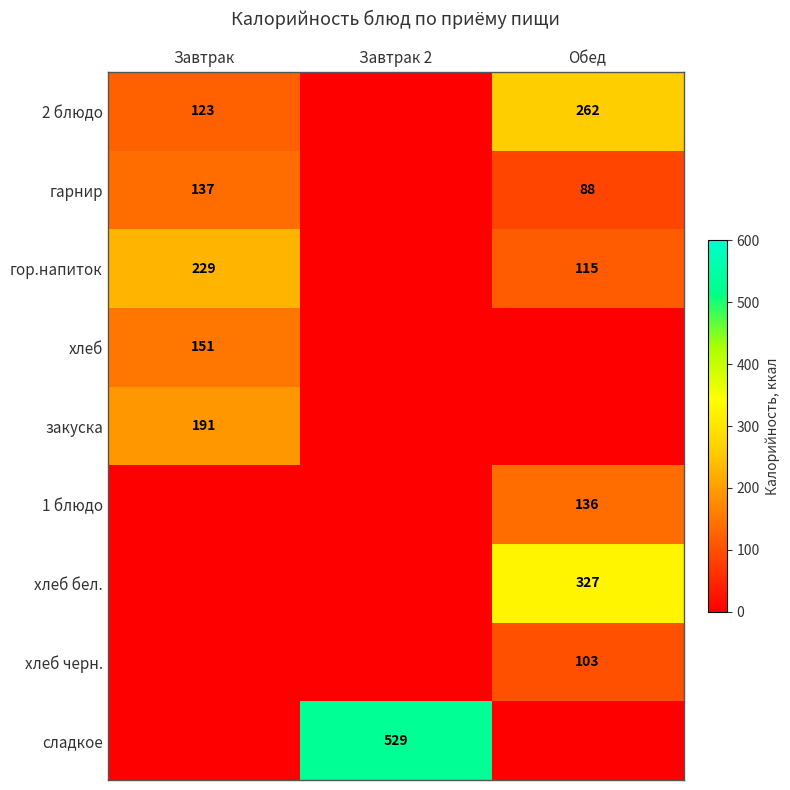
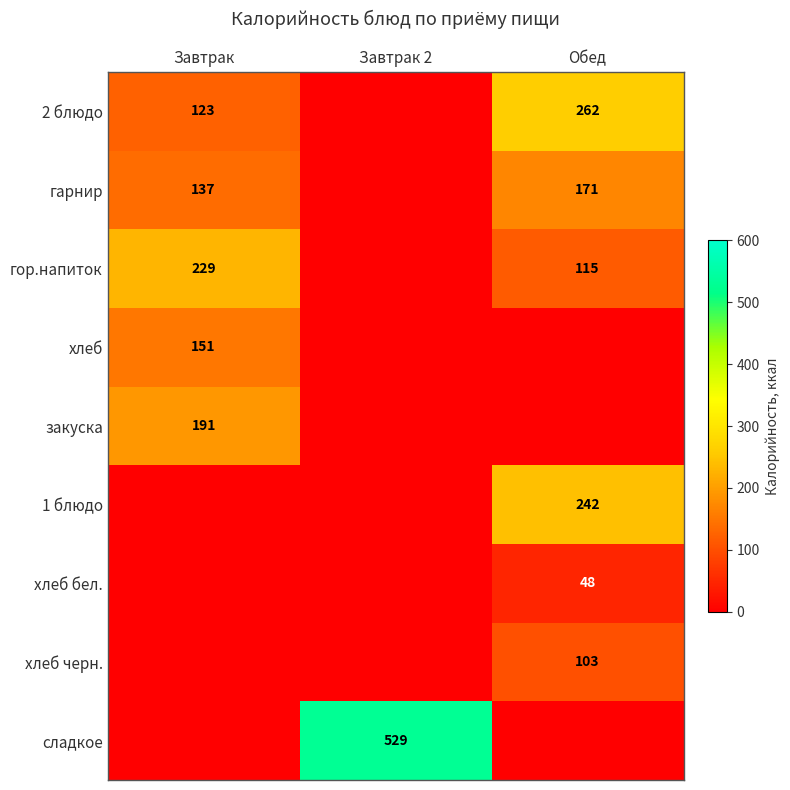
гарнир, Обед: 88 -> 171
1 блюдо, Обед: 136 -> 242
хлеб бел., Обед: 327 -> 48
